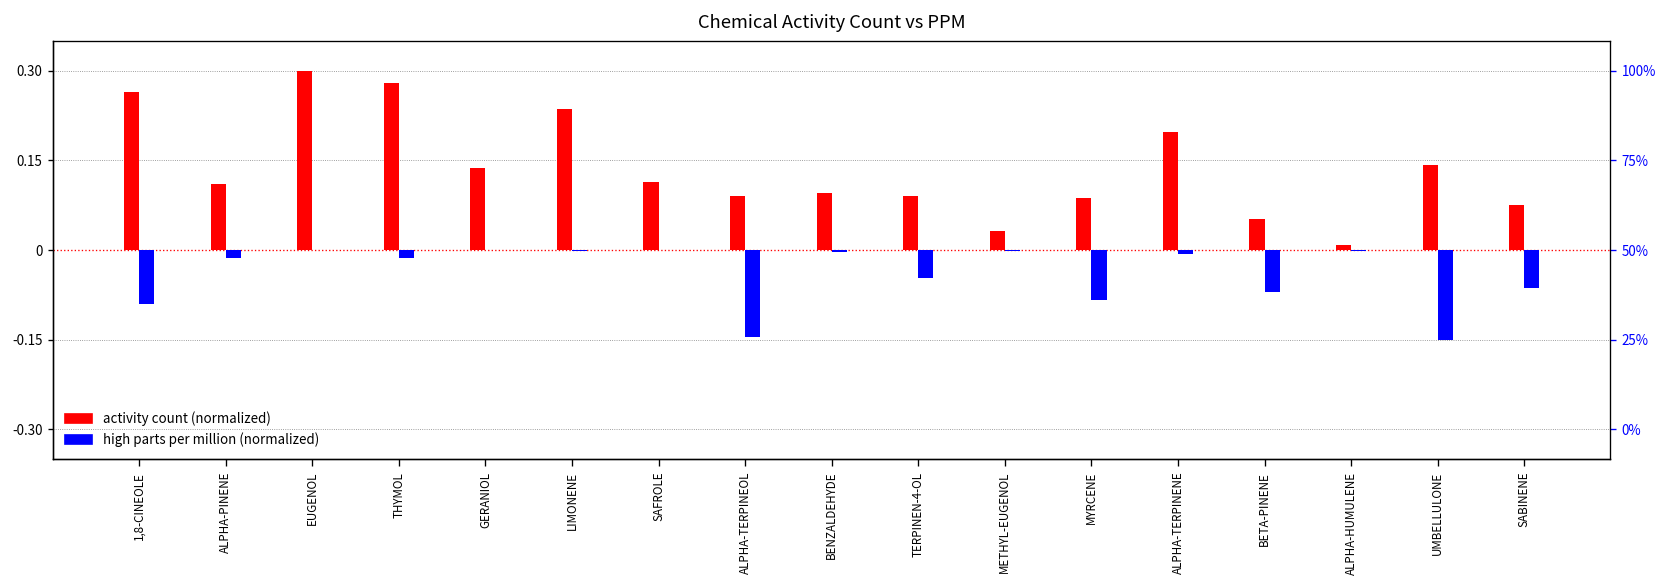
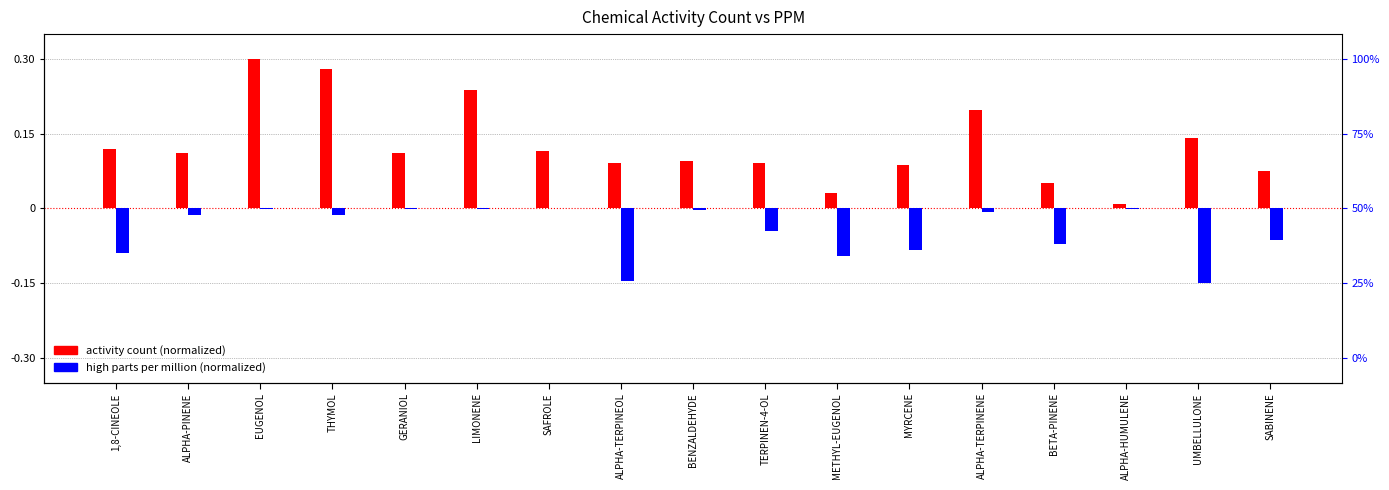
activity count (normalized), 1,8-CINEOLE: 0.26 -> 0.12
activity count (normalized), GERANIOL: 0.14 -> 0.11
high parts per million (normalized), METHYL-EUGENOL: 0.00 -> -0.10
